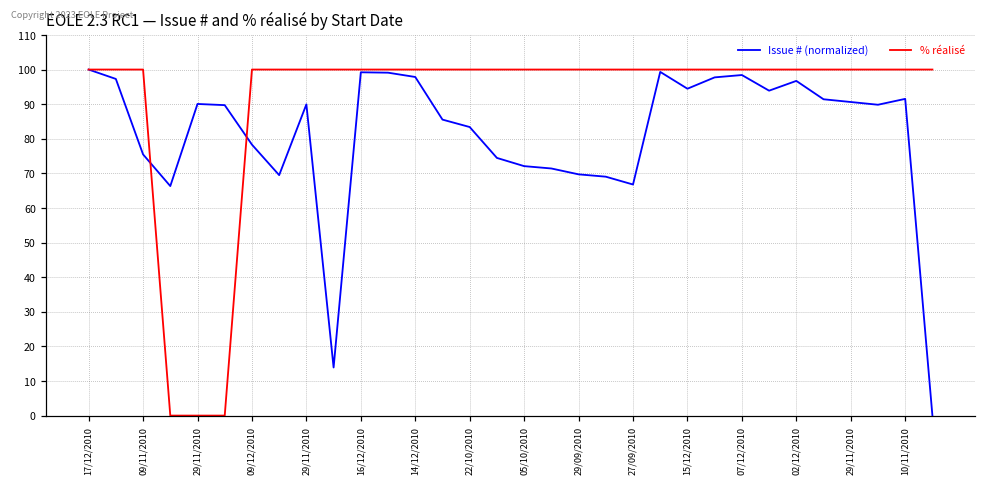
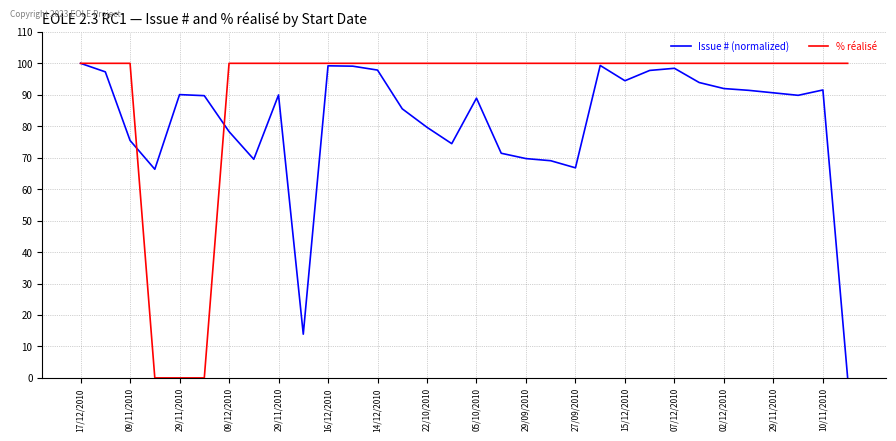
Issue # (normalized), 22/10/2010: 83 -> 80
Issue # (normalized), 05/10/2010: 72 -> 89
Issue # (normalized), 02/12/2010: 97 -> 92
